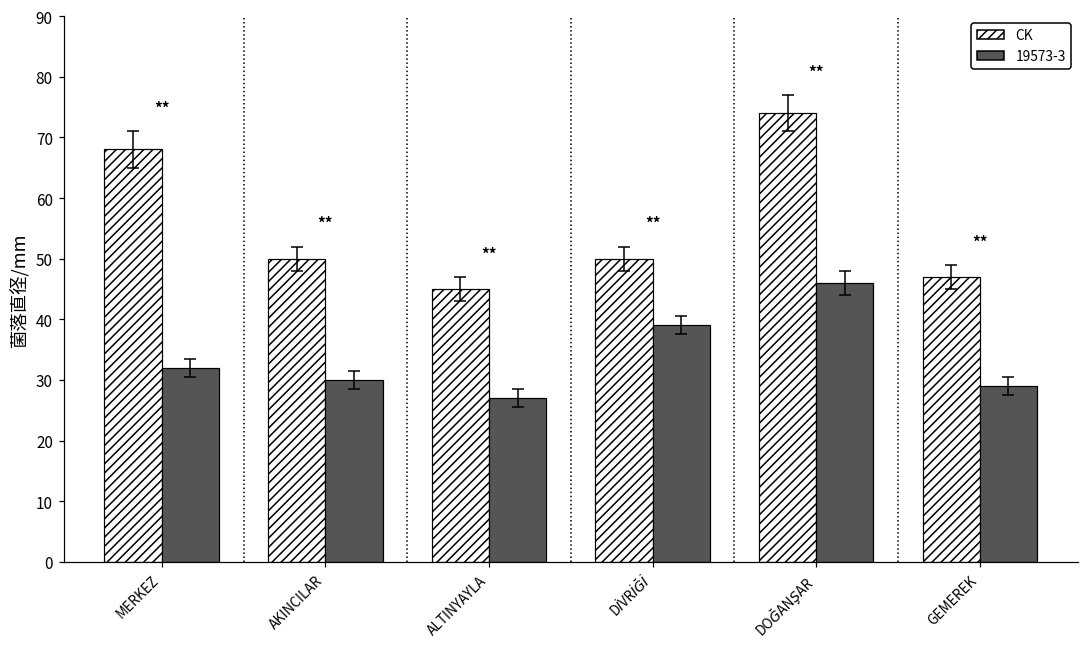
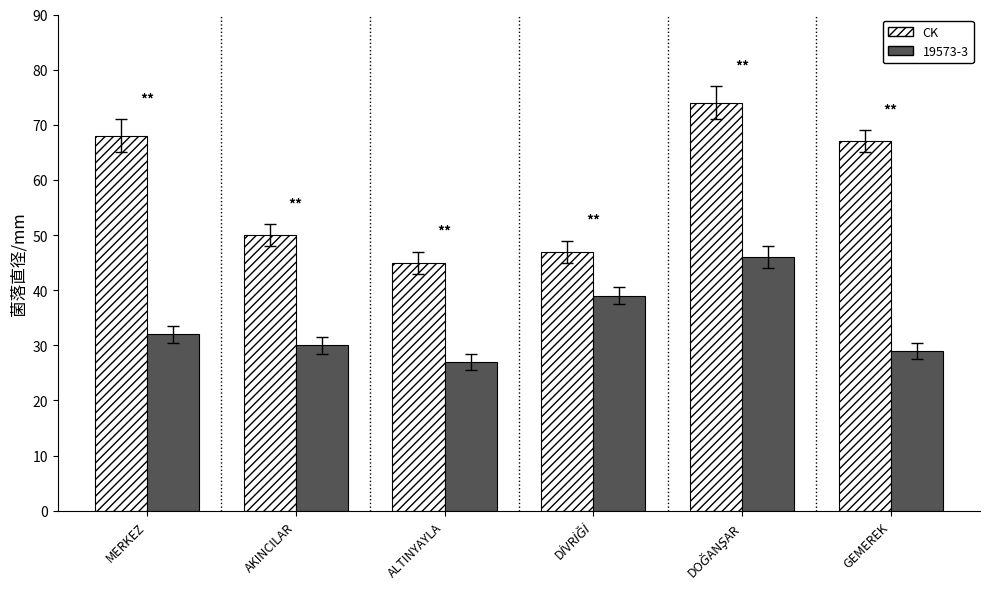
CK, DİVRİĞİ: 50 -> 47
CK, GEMEREK: 47 -> 67
